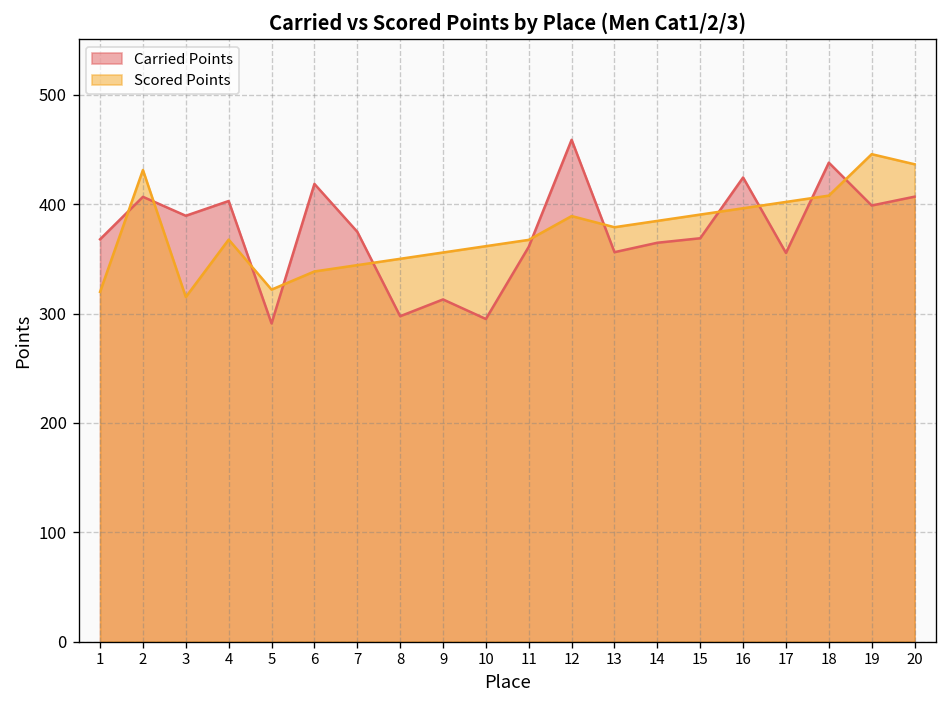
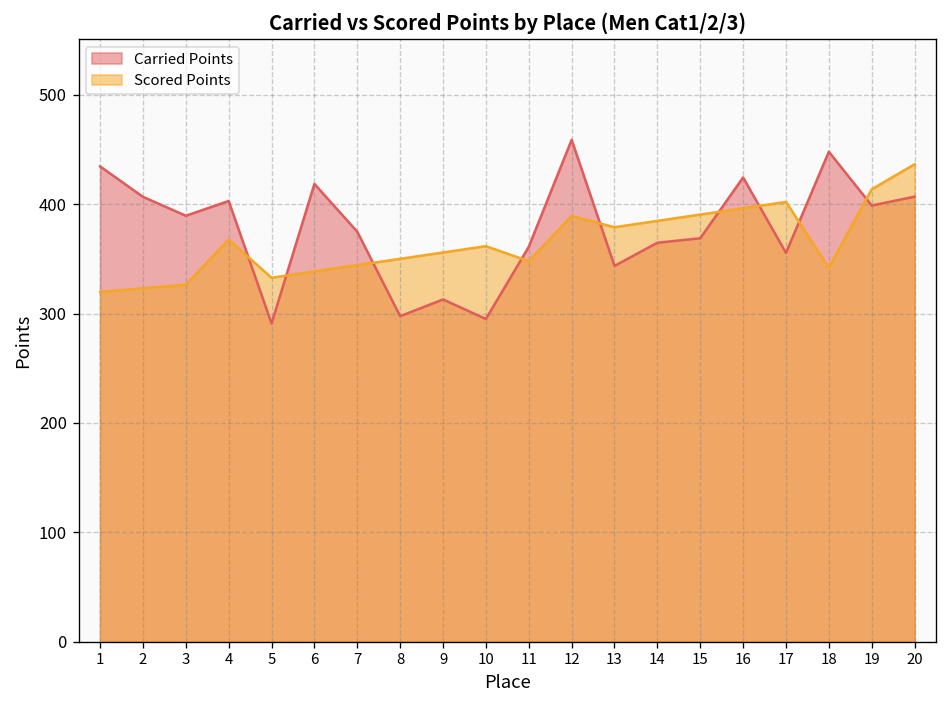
Carried Points, 1: 370 -> 430
Scored Points, 2: 430 -> 320
Scored Points, 3: 320 -> 330
Scored Points, 5: 320 -> 330
Scored Points, 11: 370 -> 350
Carried Points, 13: 360 -> 340
Carried Points, 18: 440 -> 450
Scored Points, 18: 410 -> 340
Scored Points, 19: 450 -> 410
